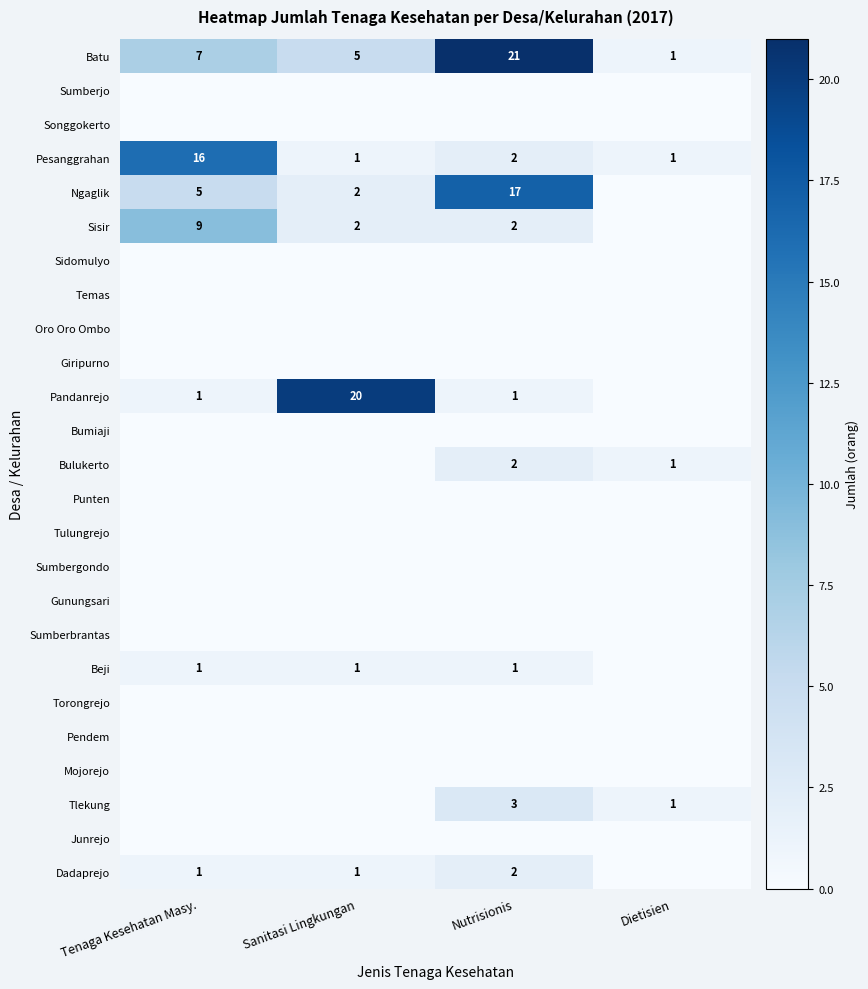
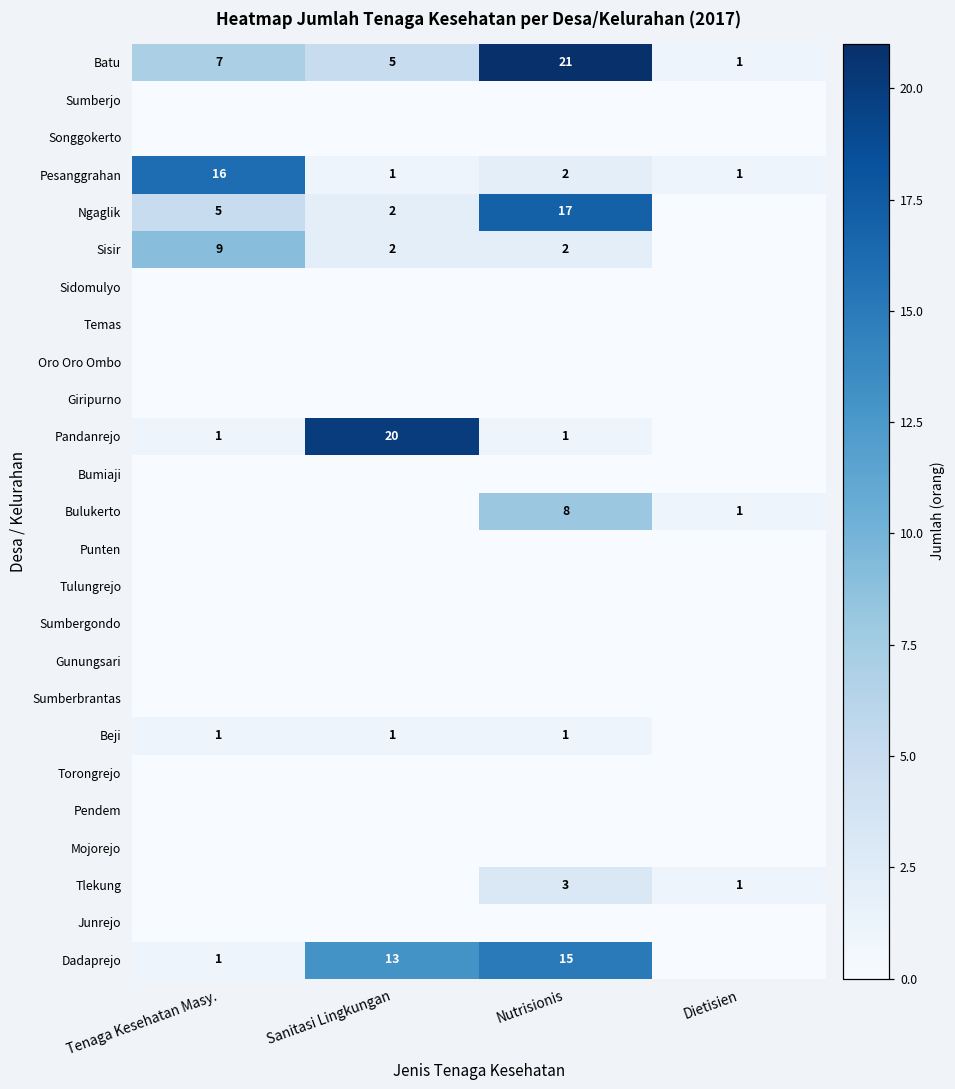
Bulukerto, Nutrisionis: 2 -> 8
Dadaprejo, Sanitasi Lingkungan: 1 -> 13
Dadaprejo, Nutrisionis: 2 -> 15
